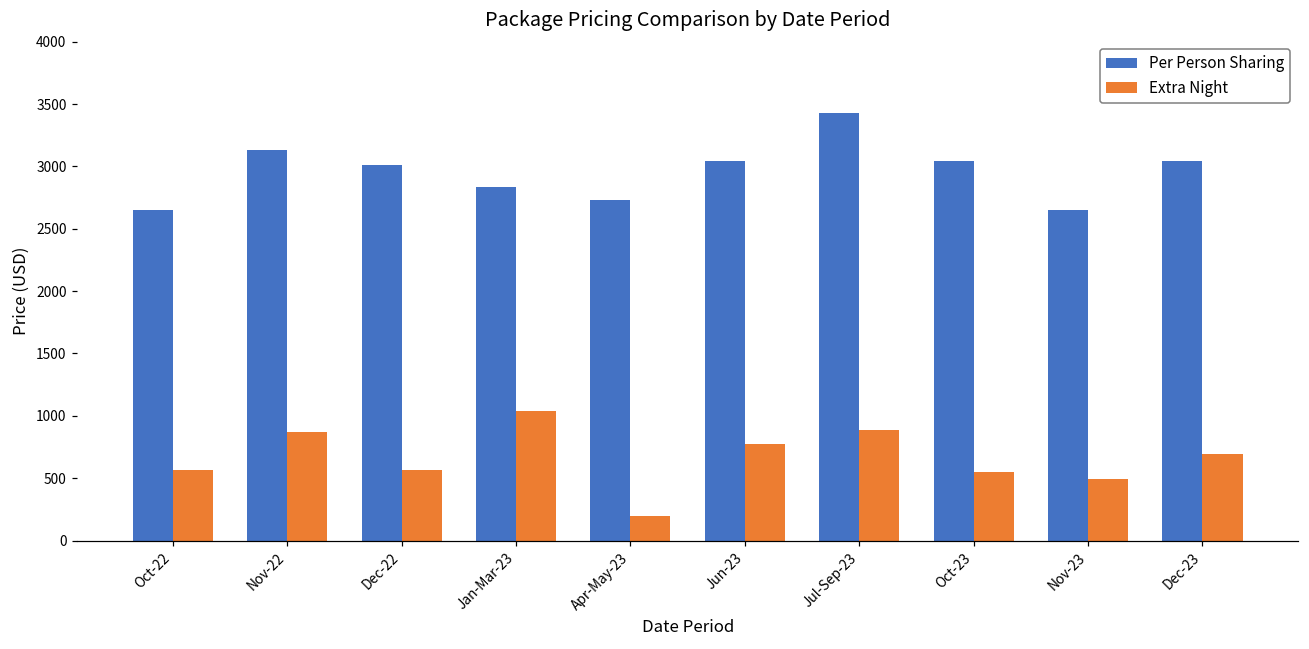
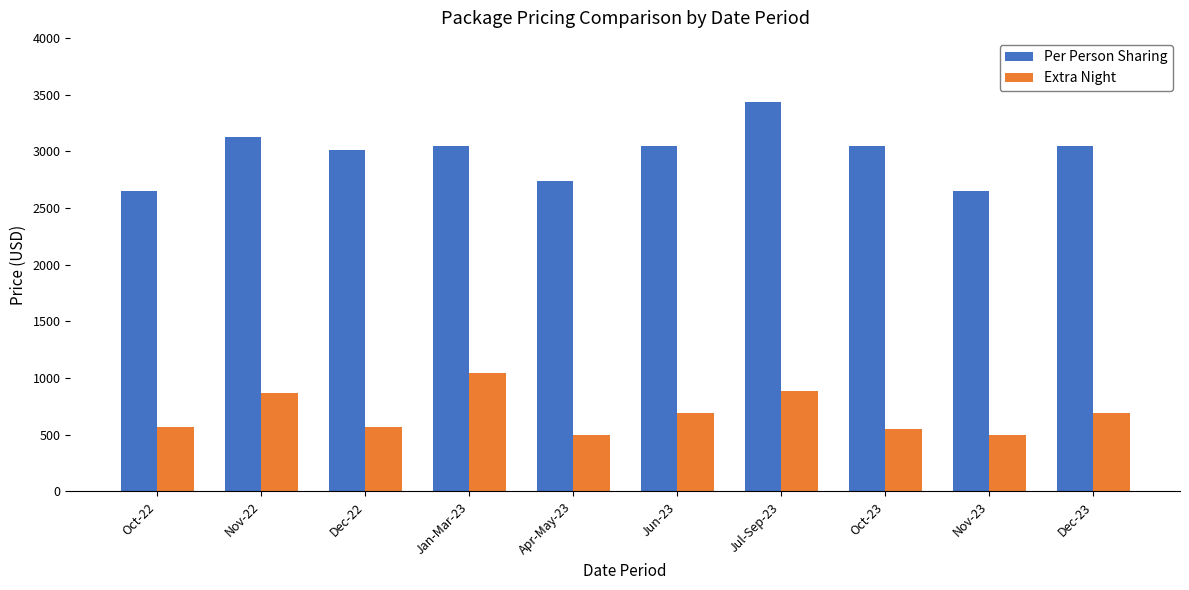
Per Person Sharing, Jan-Mar-23: 2840 -> 3050
Extra Night, Apr-May-23: 190 -> 500
Extra Night, Jun-23: 770 -> 690
